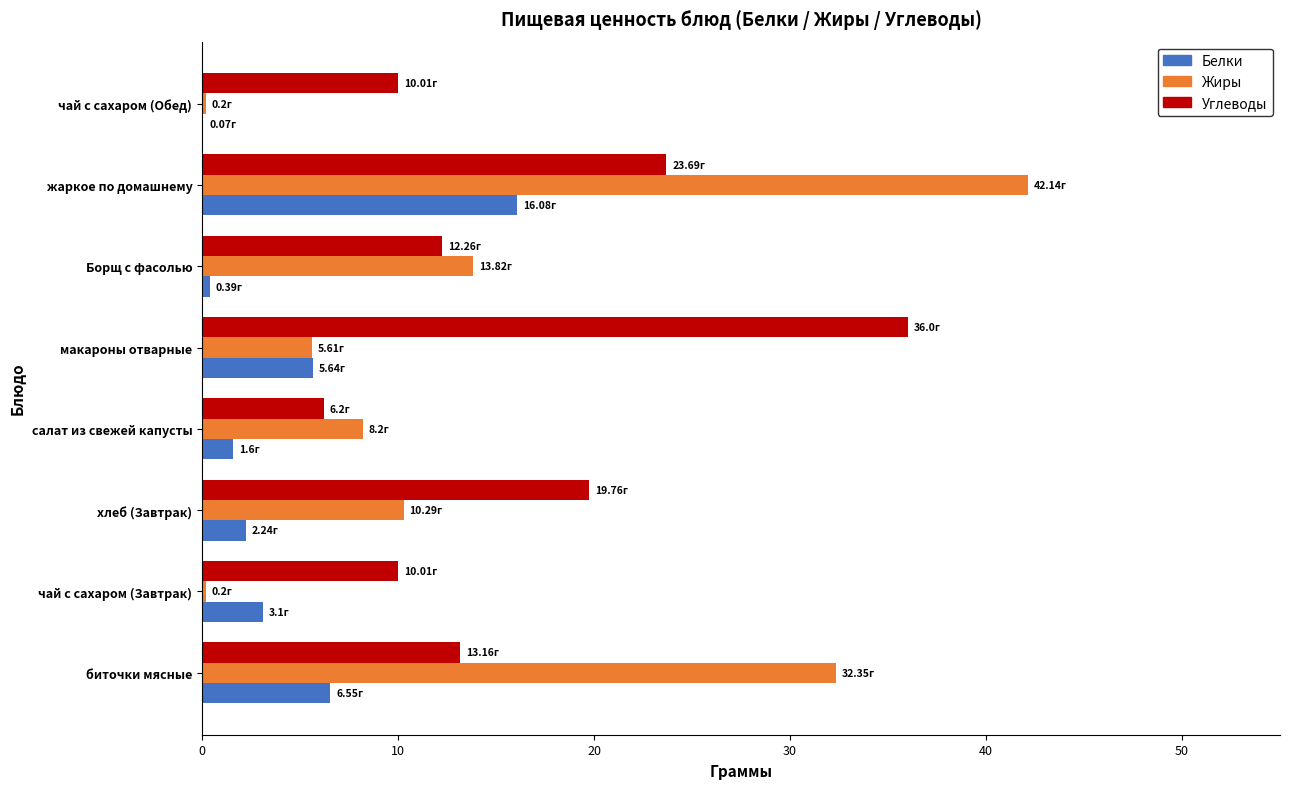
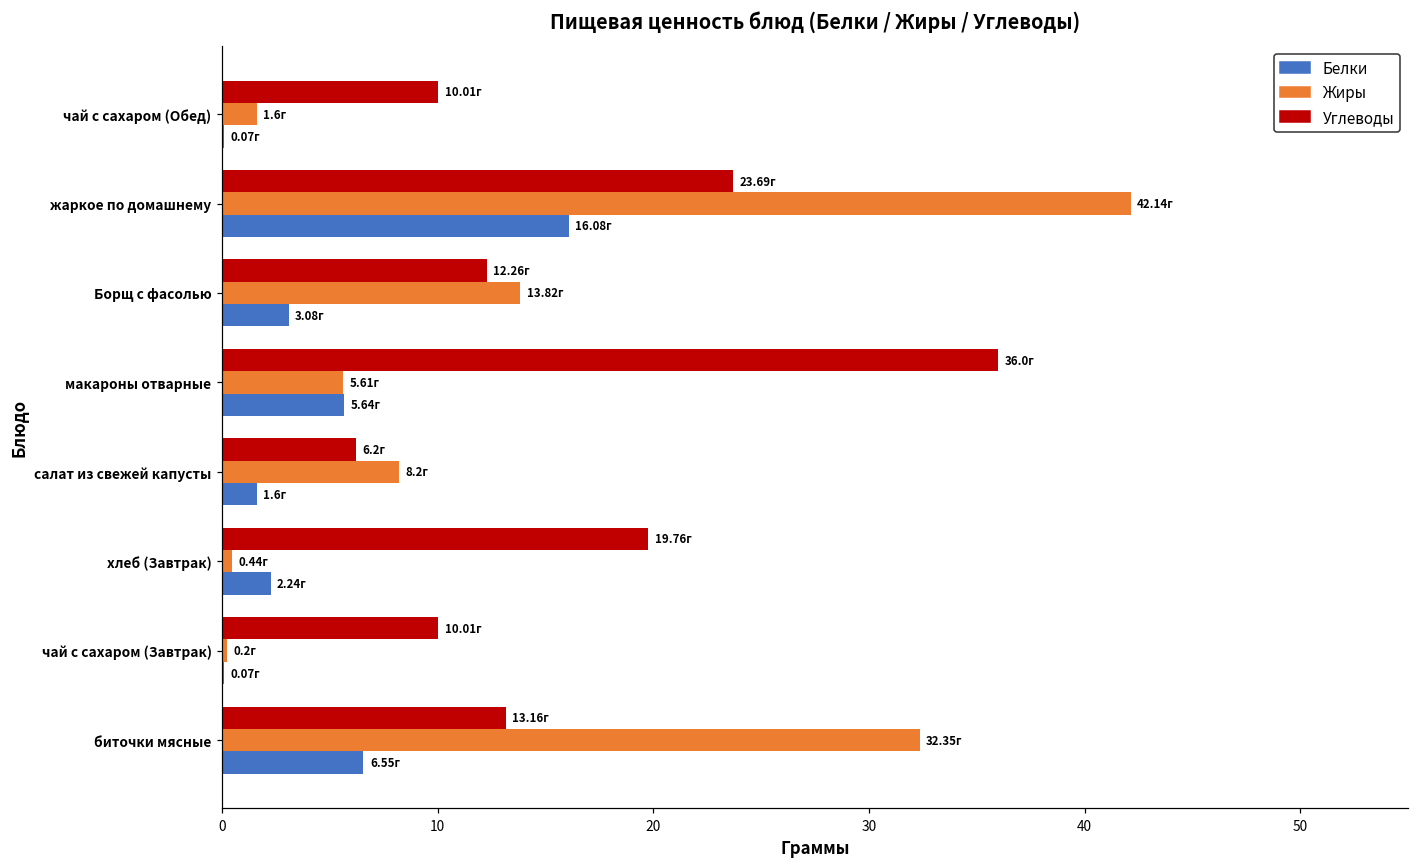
Жиры, чай с сахаром (Обед): 0.2г -> 1.6г
Белки, Борщ с фасолью: 0.39г -> 3.08г
Жиры, хлеб (Завтрак): 10.29г -> 0.44г
Белки, чай с сахаром (Завтрак): 3.1г -> 0.07г
